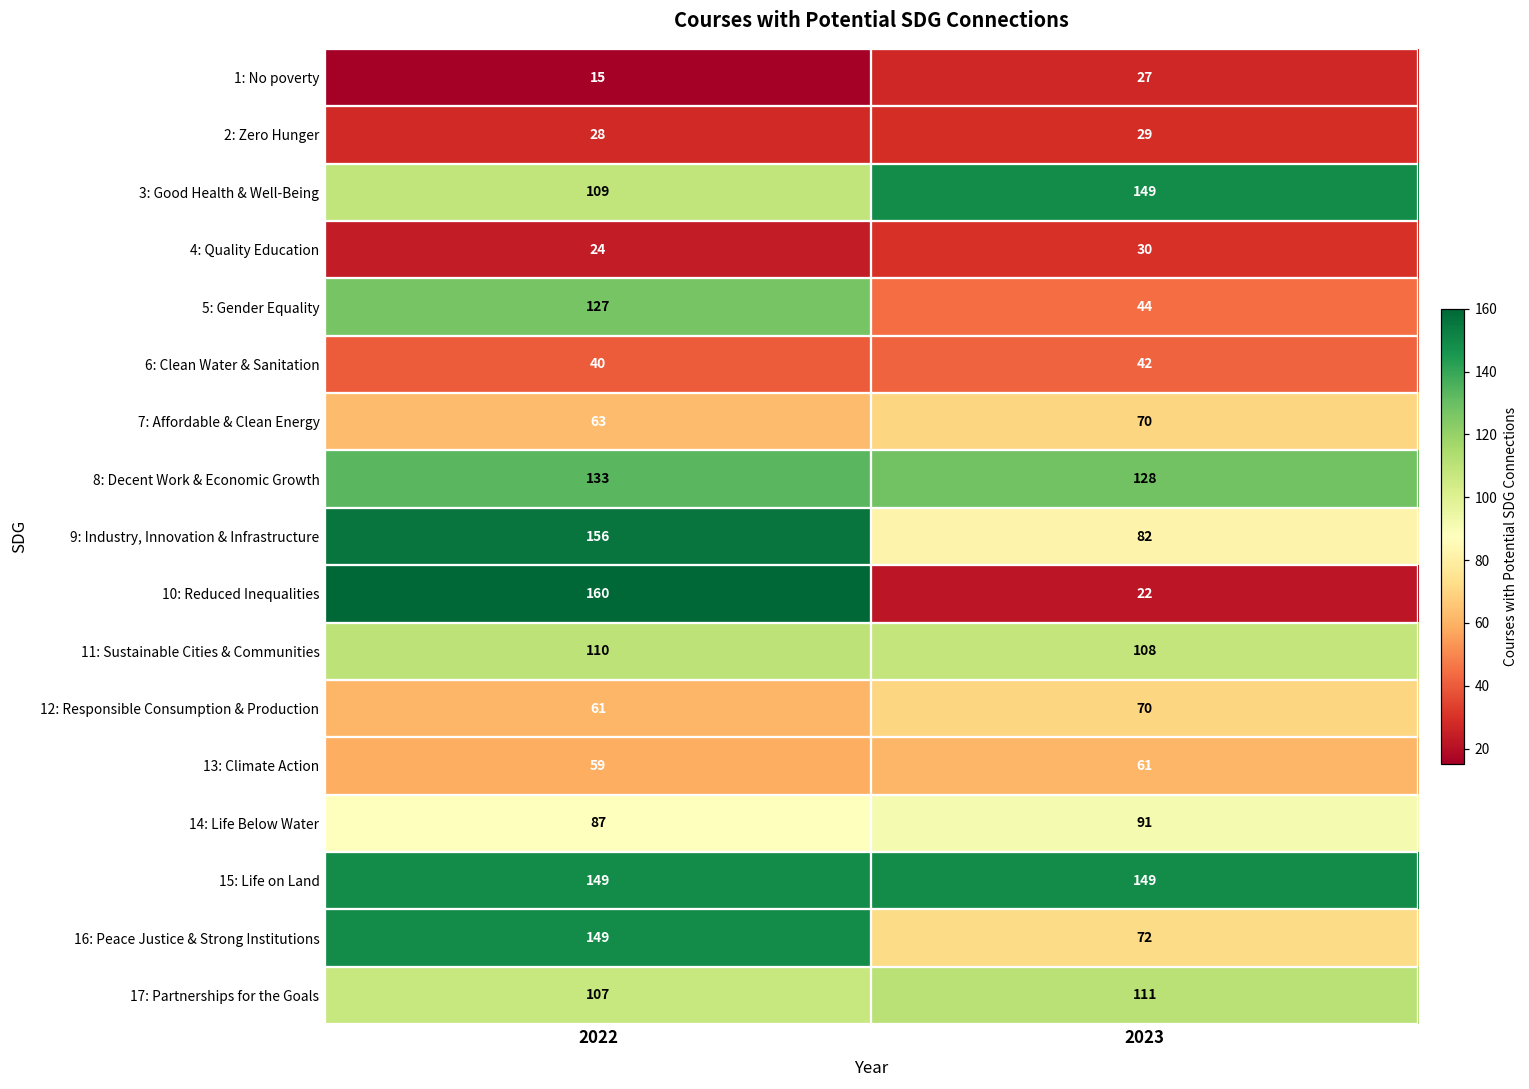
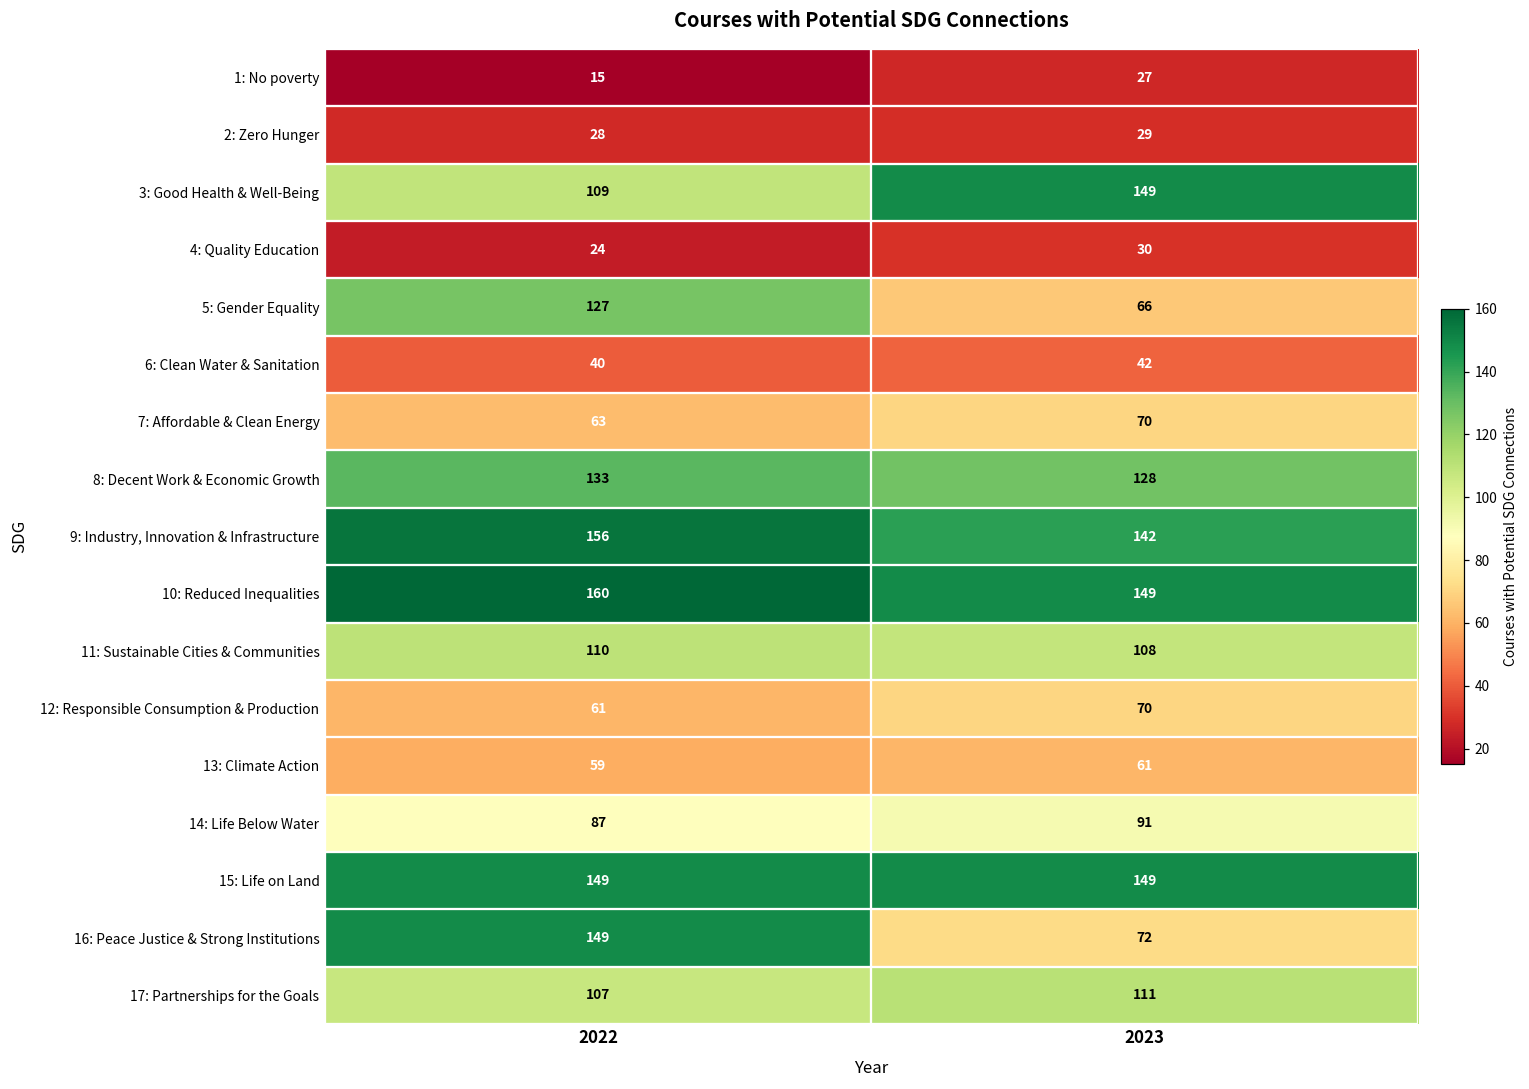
5: Gender Equality, 2023: 44 -> 66
9: Industry, Innovation & Infrastructure, 2023: 82 -> 142
10: Reduced Inequalities, 2023: 22 -> 149
